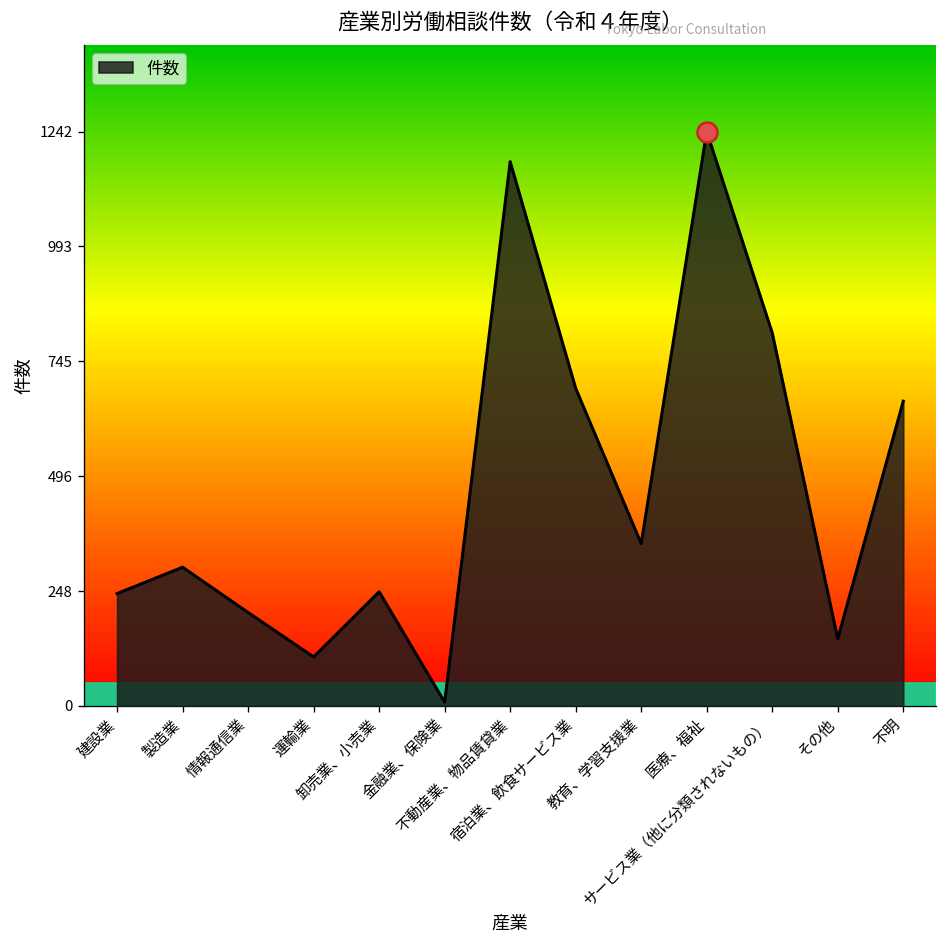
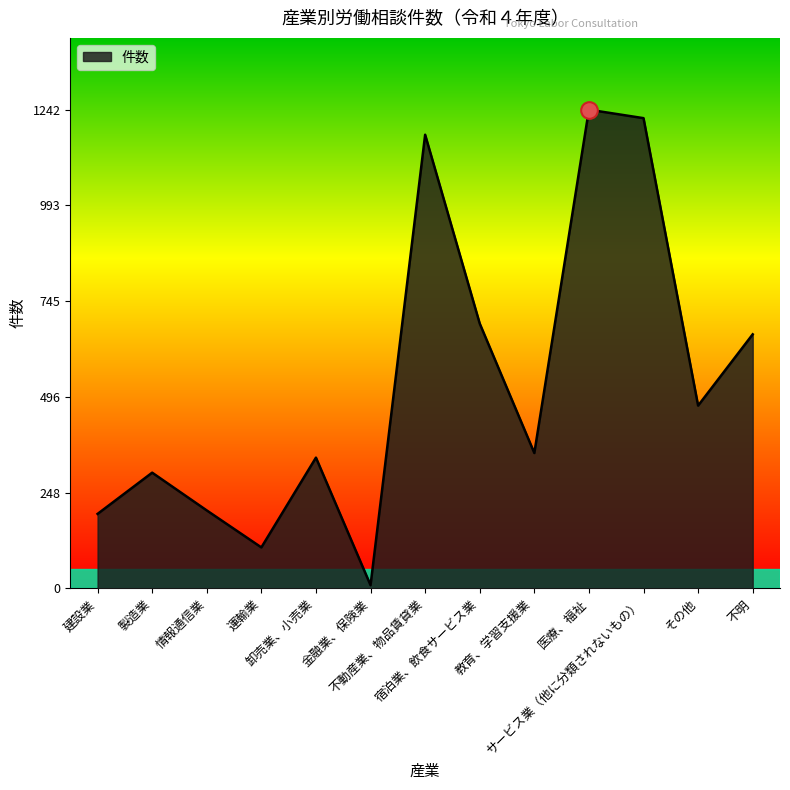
件数, 建設業: 240 -> 190
件数, 卸売業、小売業: 250 -> 340
件数, サービス業（他に分類されないもの）: 810 -> 1220
件数, その他: 150 -> 470
